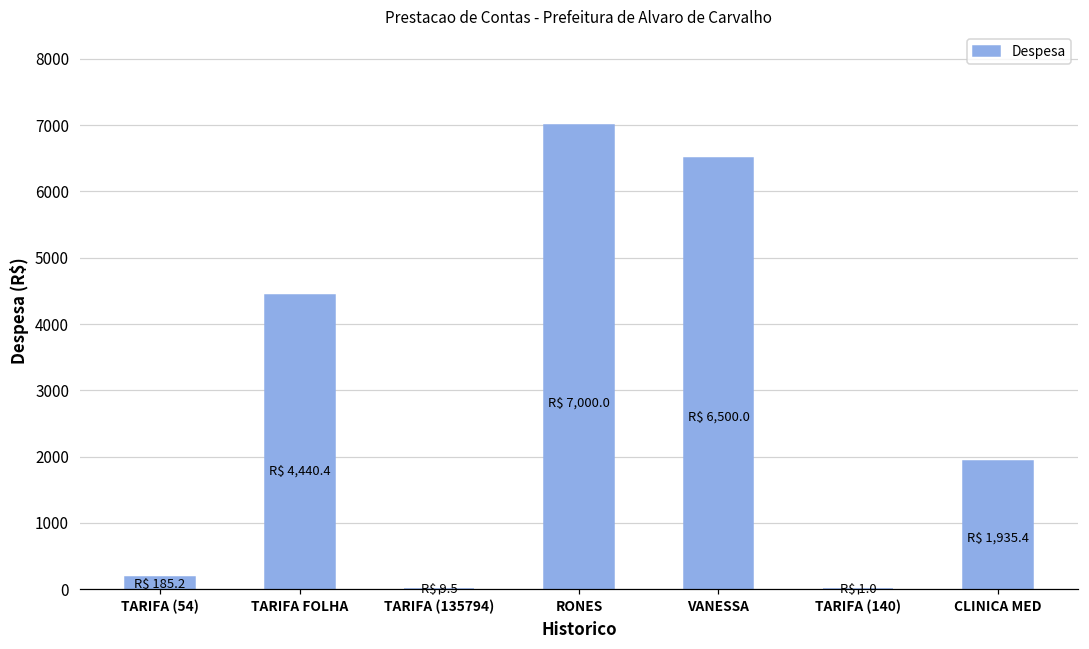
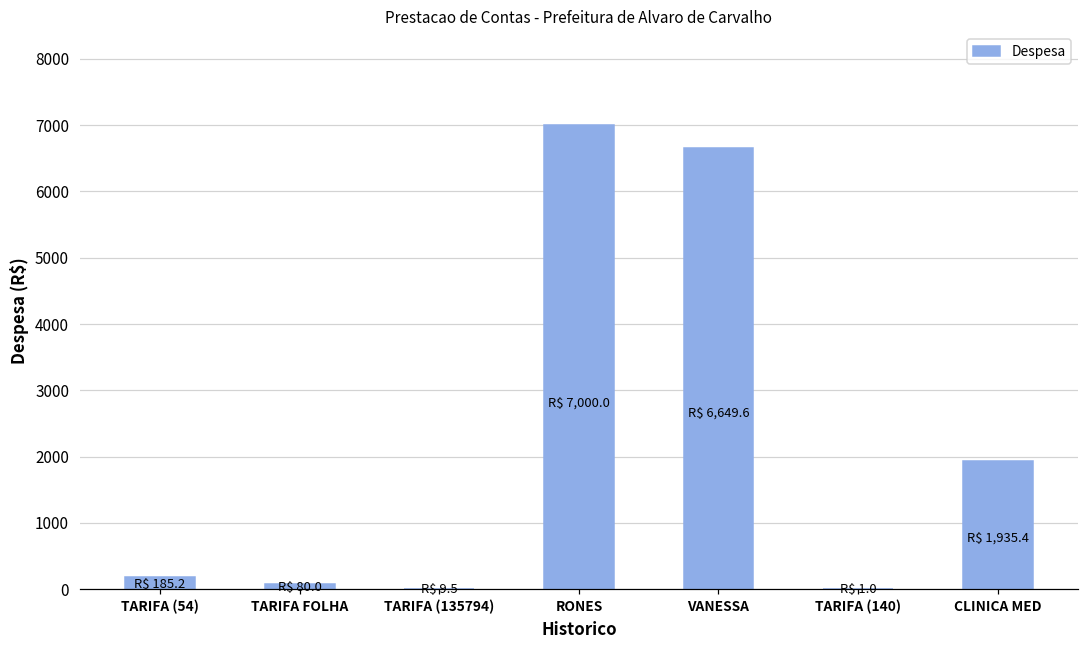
TARIFA FOLHA: 4,440.4 -> 80.0
VANESSA: 6,500.0 -> 6,649.6
